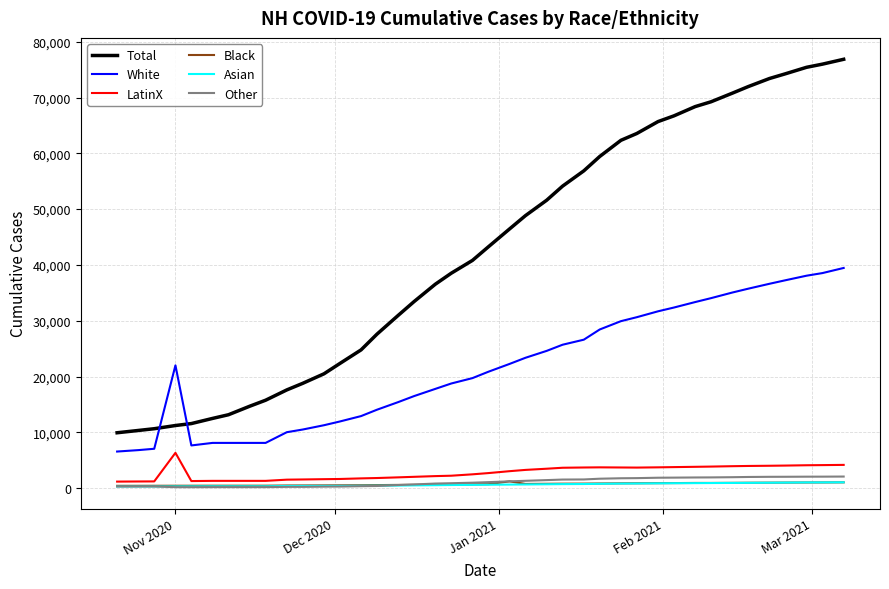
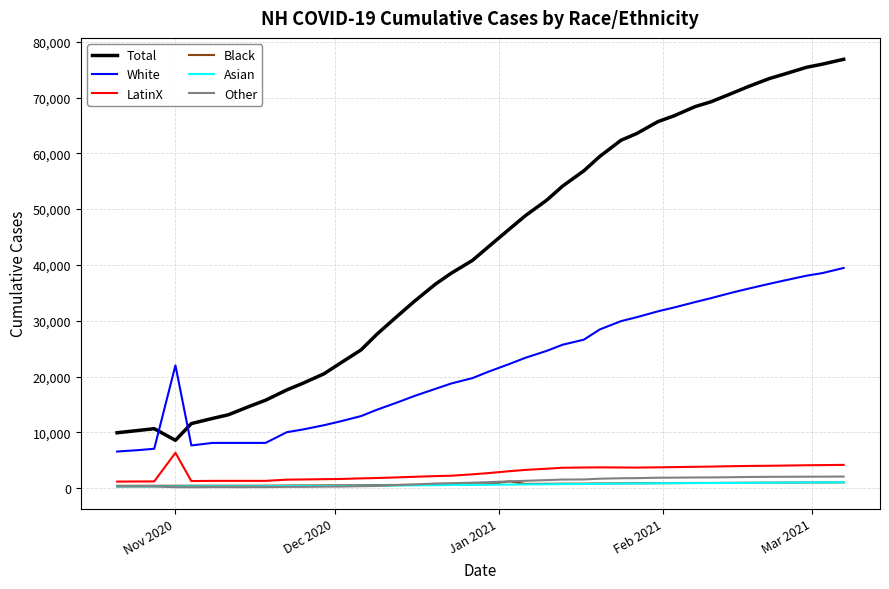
Total, Nov 2020: 11,000 -> 9,000
